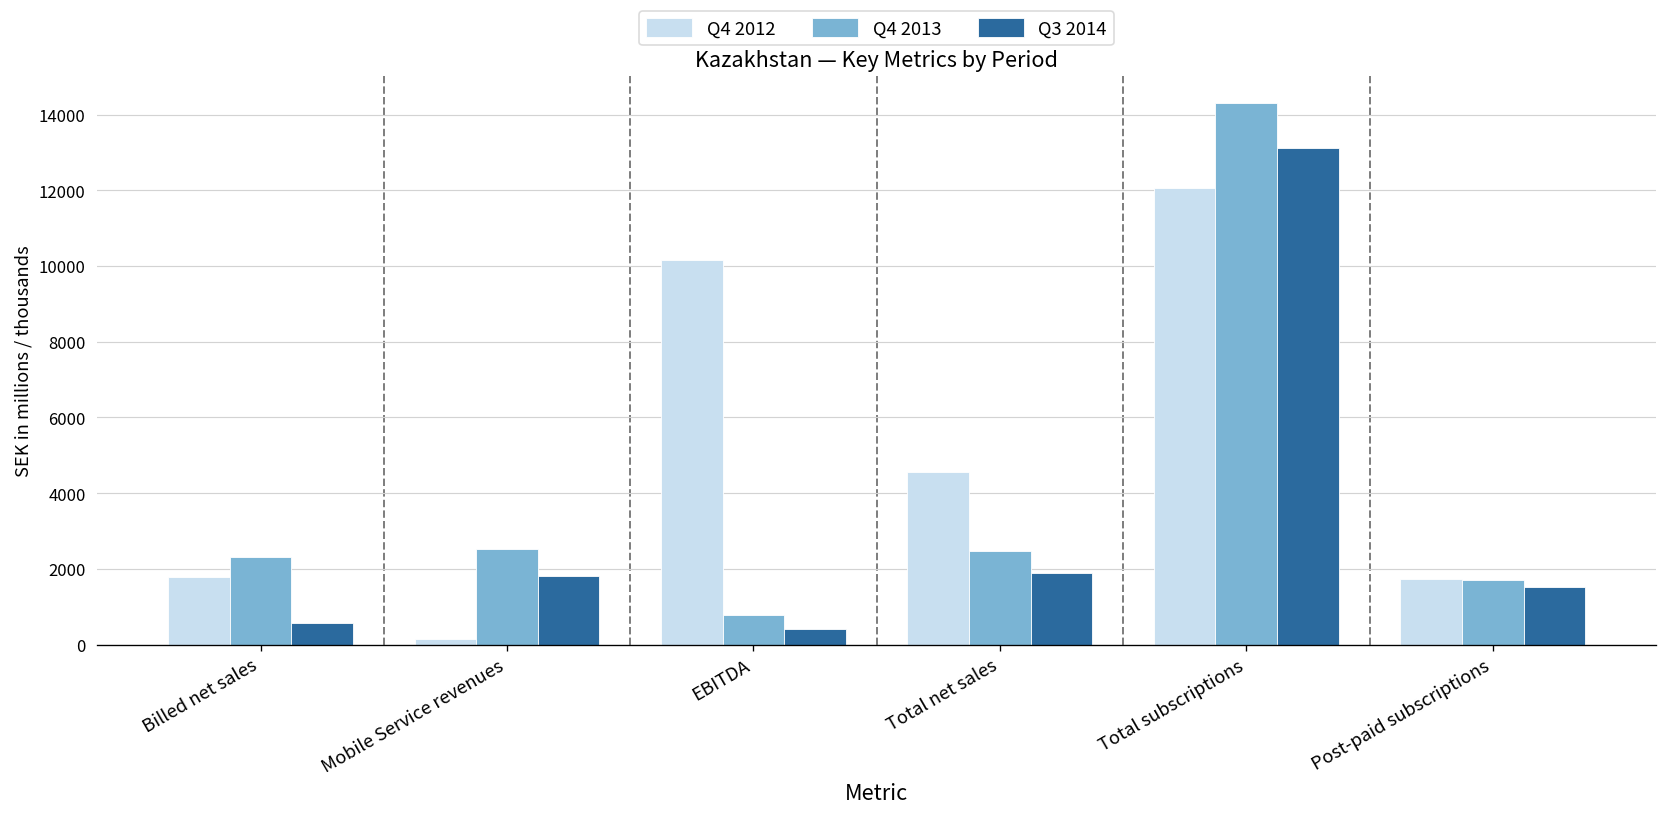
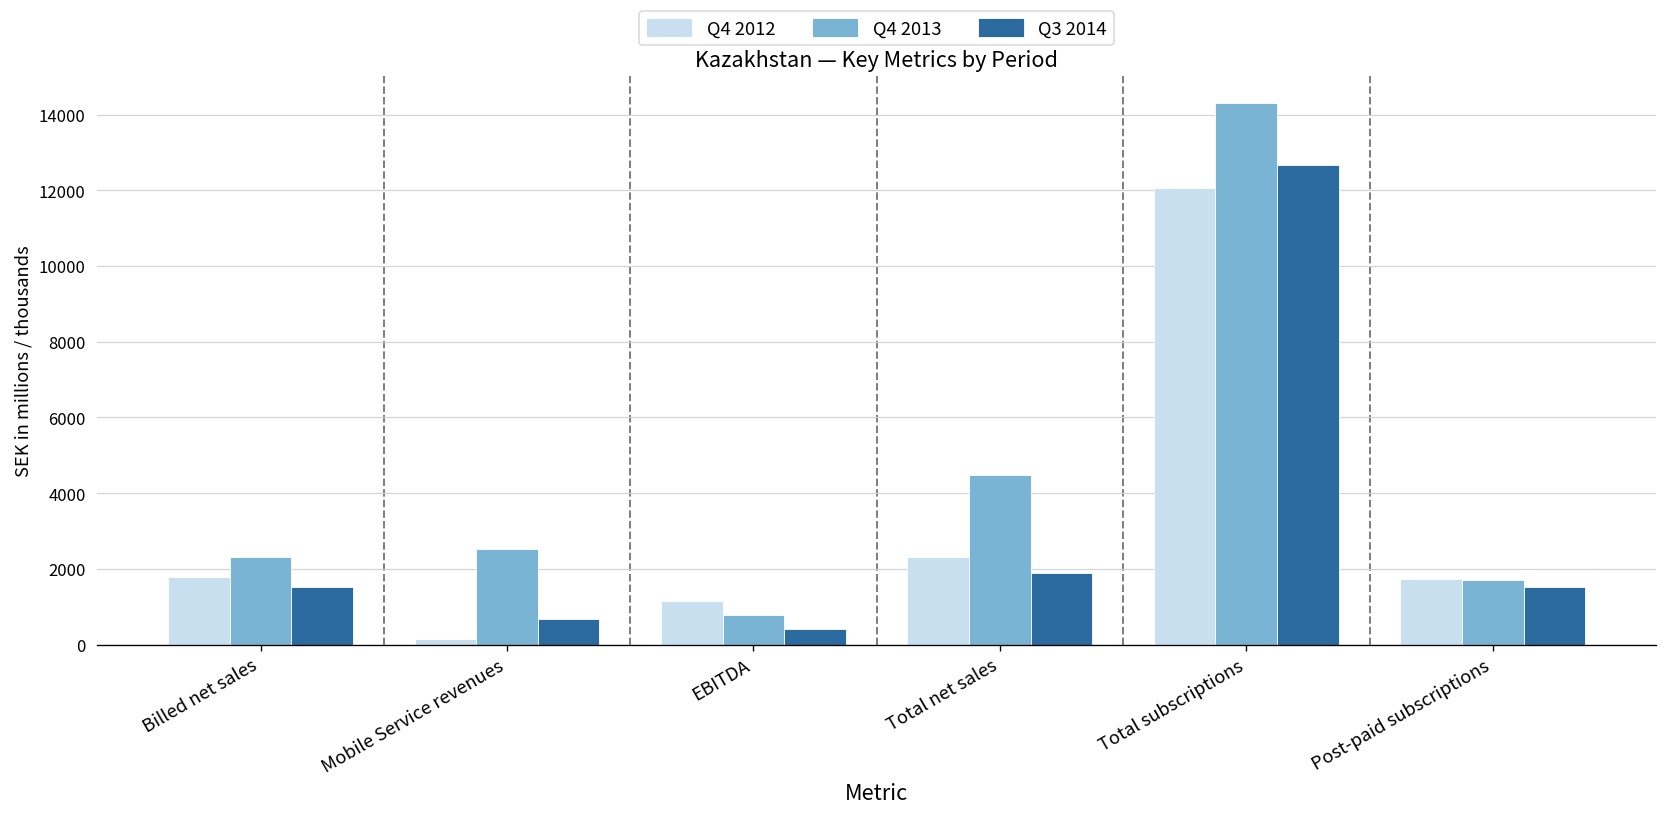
Q3 2014, Billed net sales: 600 -> 1500
Q3 2014, Mobile Service revenues: 1800 -> 700
Q4 2012, EBITDA: 10200 -> 1200
Q4 2012, Total net sales: 4600 -> 2300
Q4 2013, Total net sales: 2500 -> 4500
Q3 2014, Total subscriptions: 13100 -> 12700
